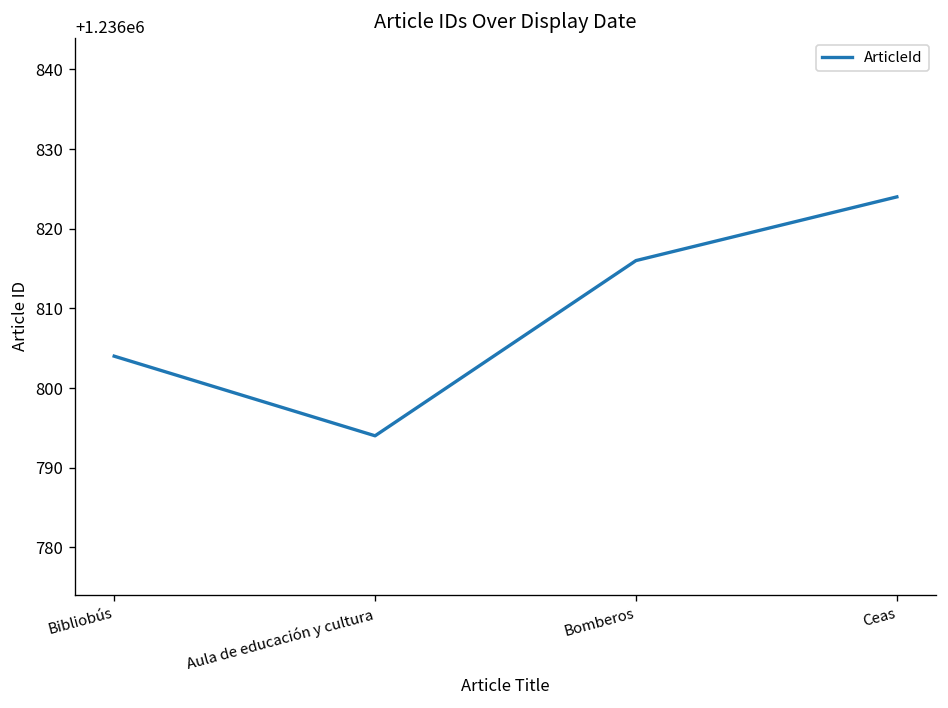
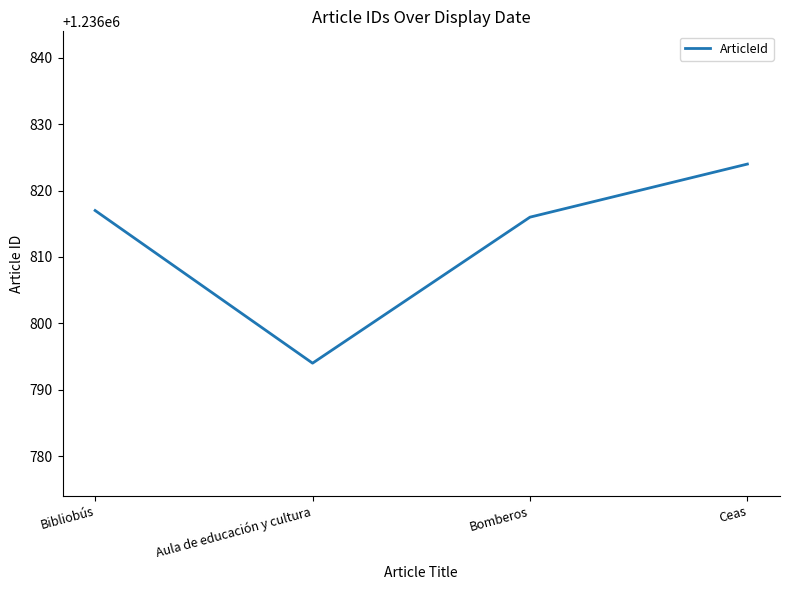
Bibliobús: 1236804 -> 1236817
